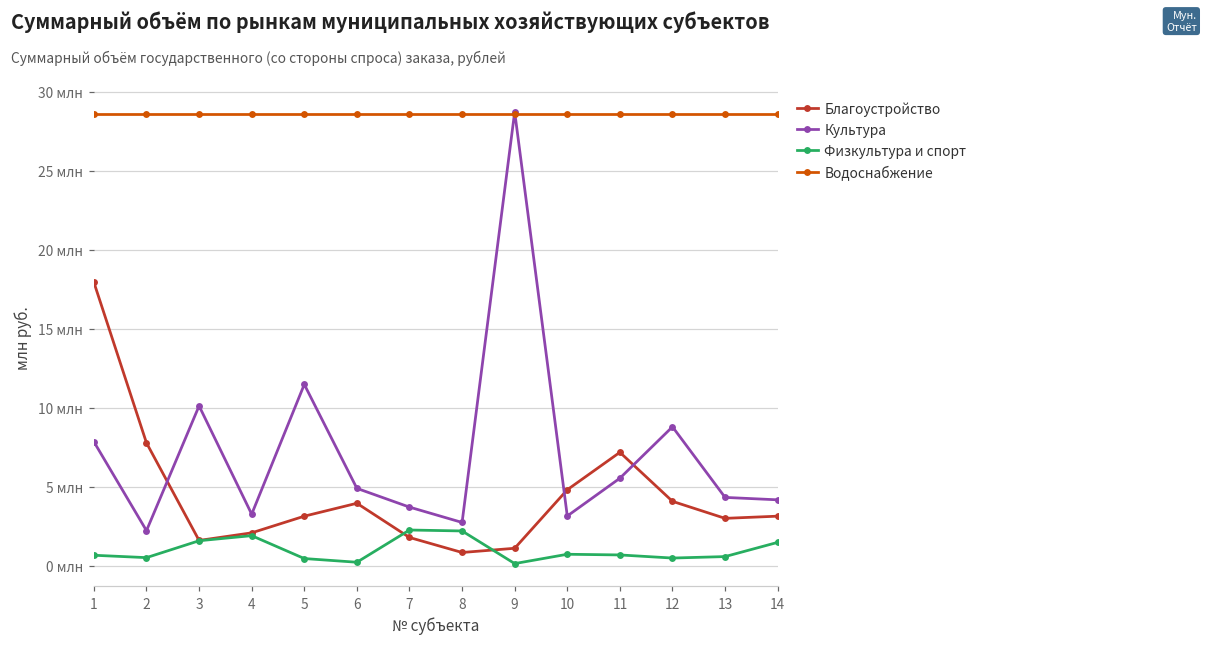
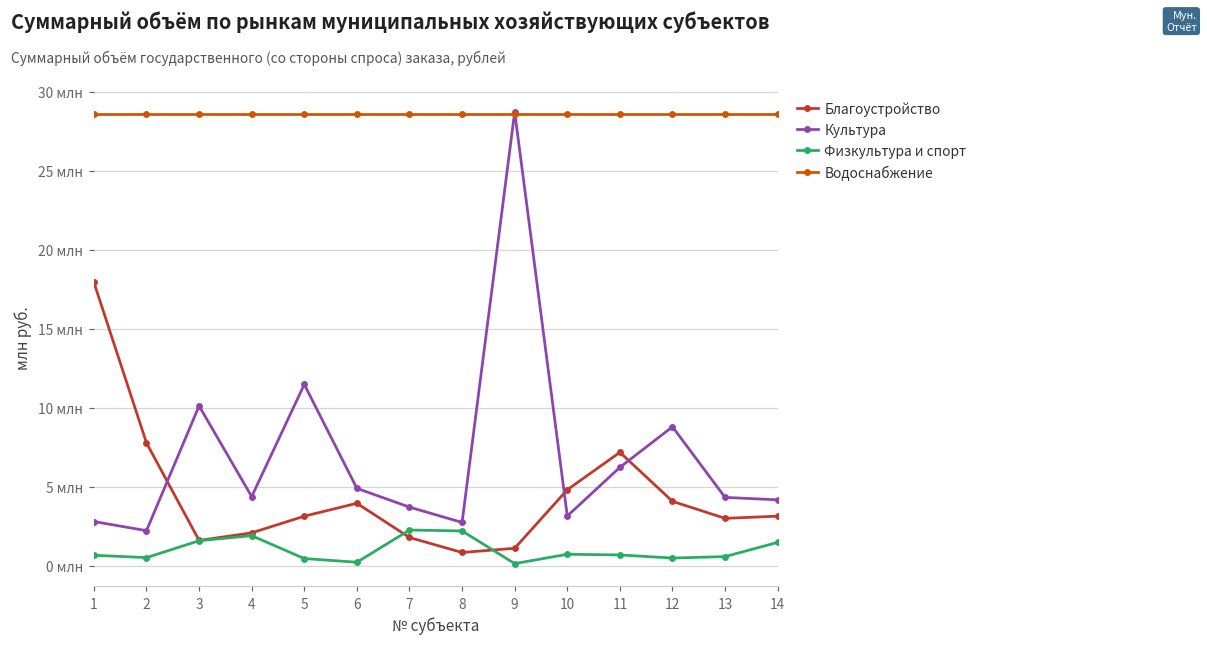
Культура, 1: 7.9 млн -> 2.8 млн
Культура, 4: 3.3 млн -> 4.4 млн
Культура, 11: 5.6 млн -> 6.3 млн
